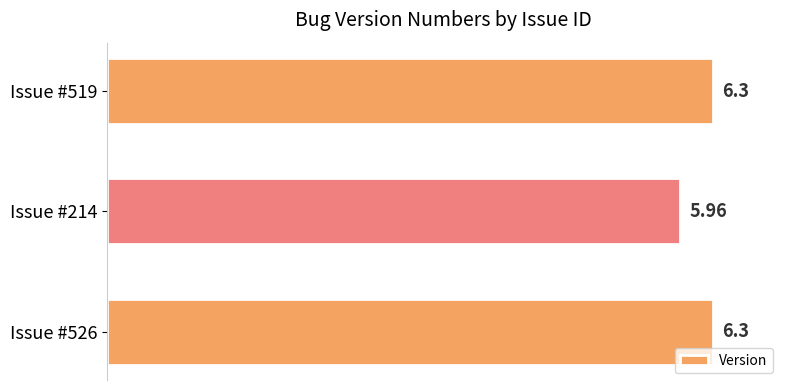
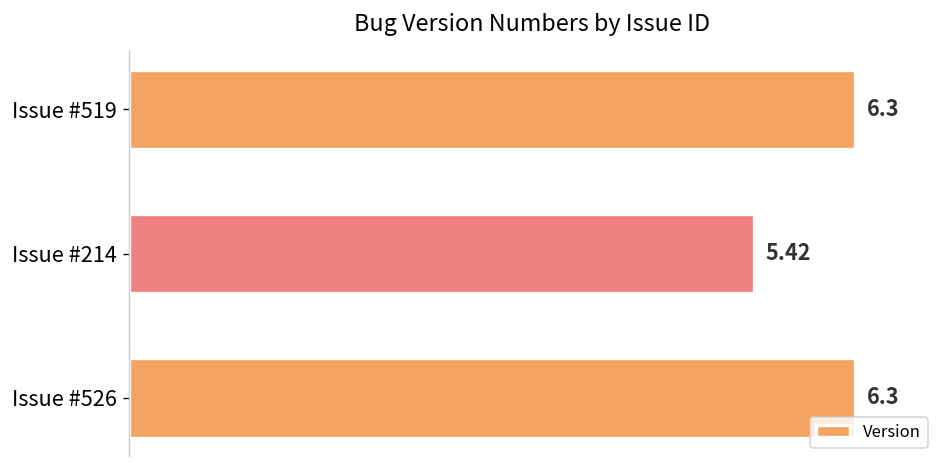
Issue #214: 5.96 -> 5.42
